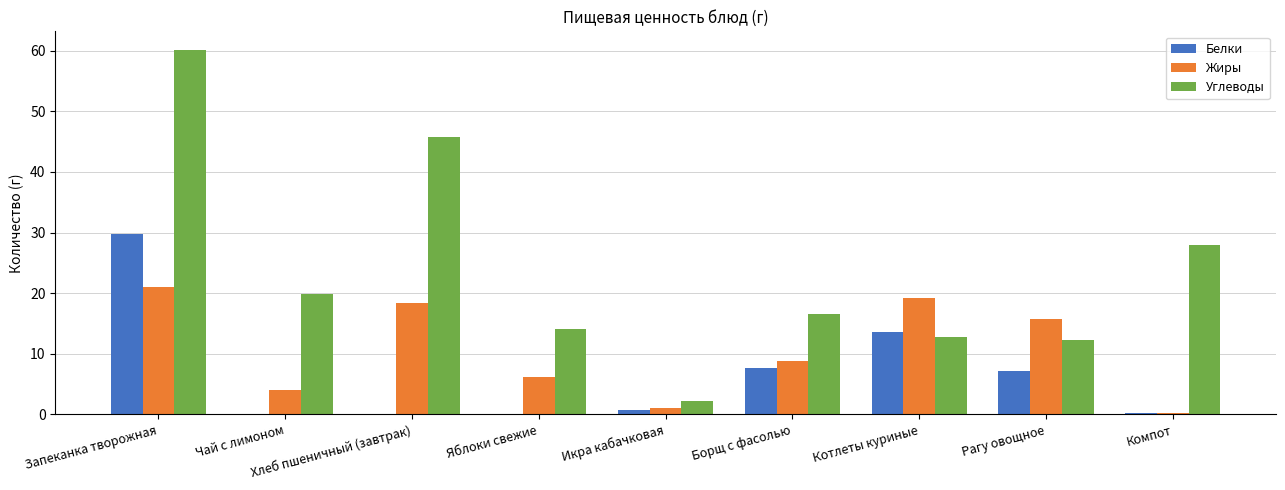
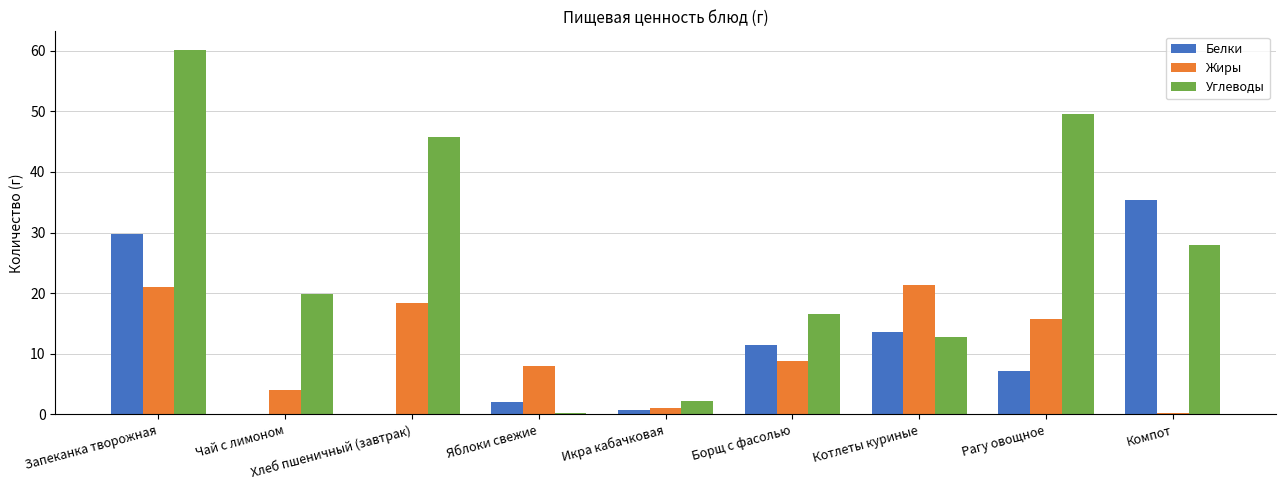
Белки, Яблоки свежие: 0 -> 2
Жиры, Яблоки свежие: 6 -> 8
Углеводы, Яблоки свежие: 14 -> 0
Белки, Борщ с фасолью: 8 -> 11
Жиры, Котлеты куриные: 19 -> 21
Углеводы, Рагу овощное: 12 -> 50
Белки, Компот: 0 -> 35
